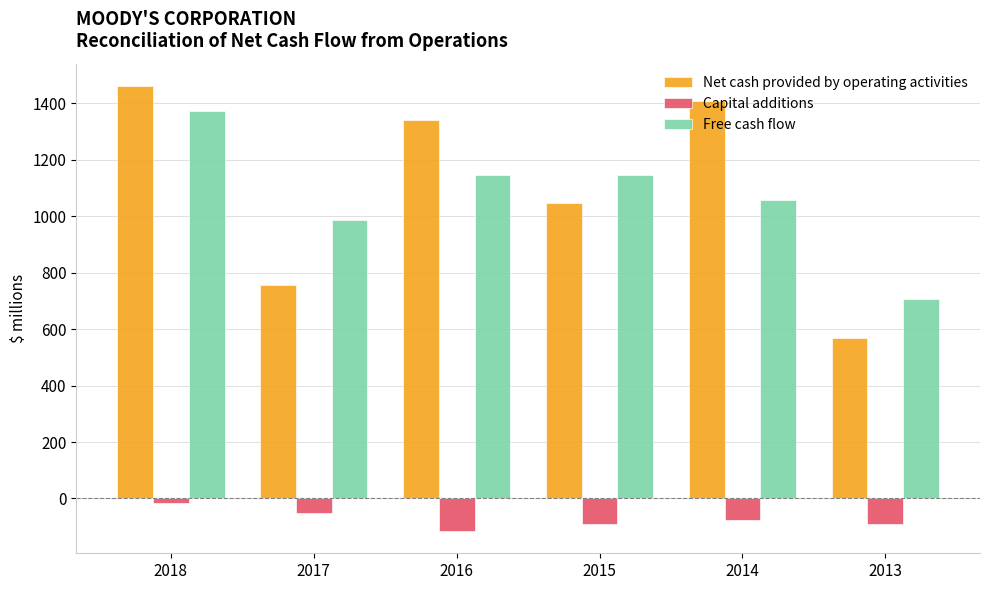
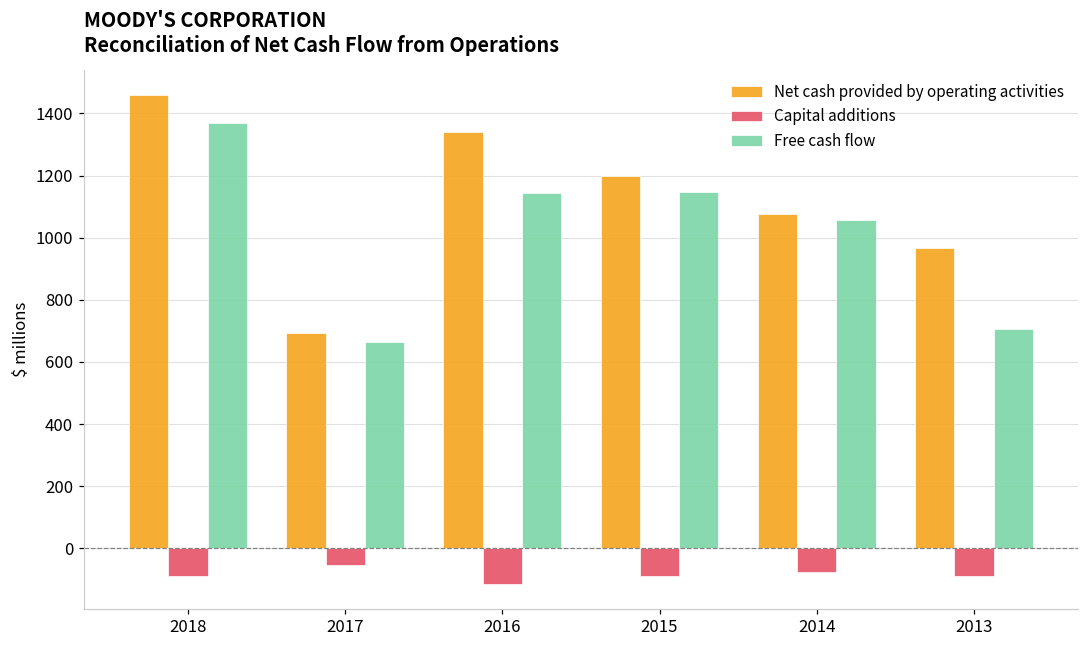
Capital additions, 2018: -20 -> -90
Net cash provided by operating activities, 2017: 750 -> 690
Free cash flow, 2017: 990 -> 660
Net cash provided by operating activities, 2015: 1040 -> 1200
Net cash provided by operating activities, 2014: 1410 -> 1080
Net cash provided by operating activities, 2013: 570 -> 970
